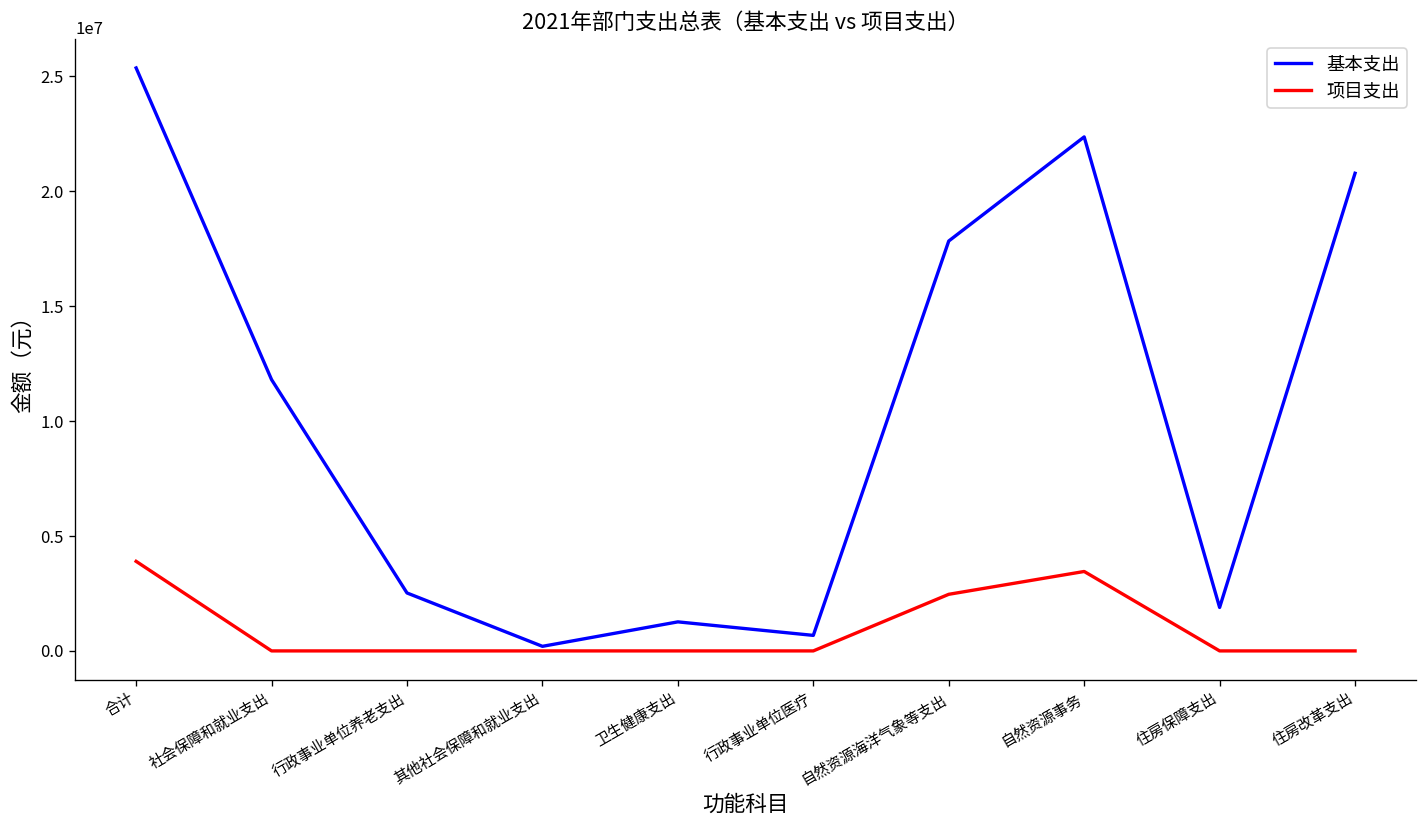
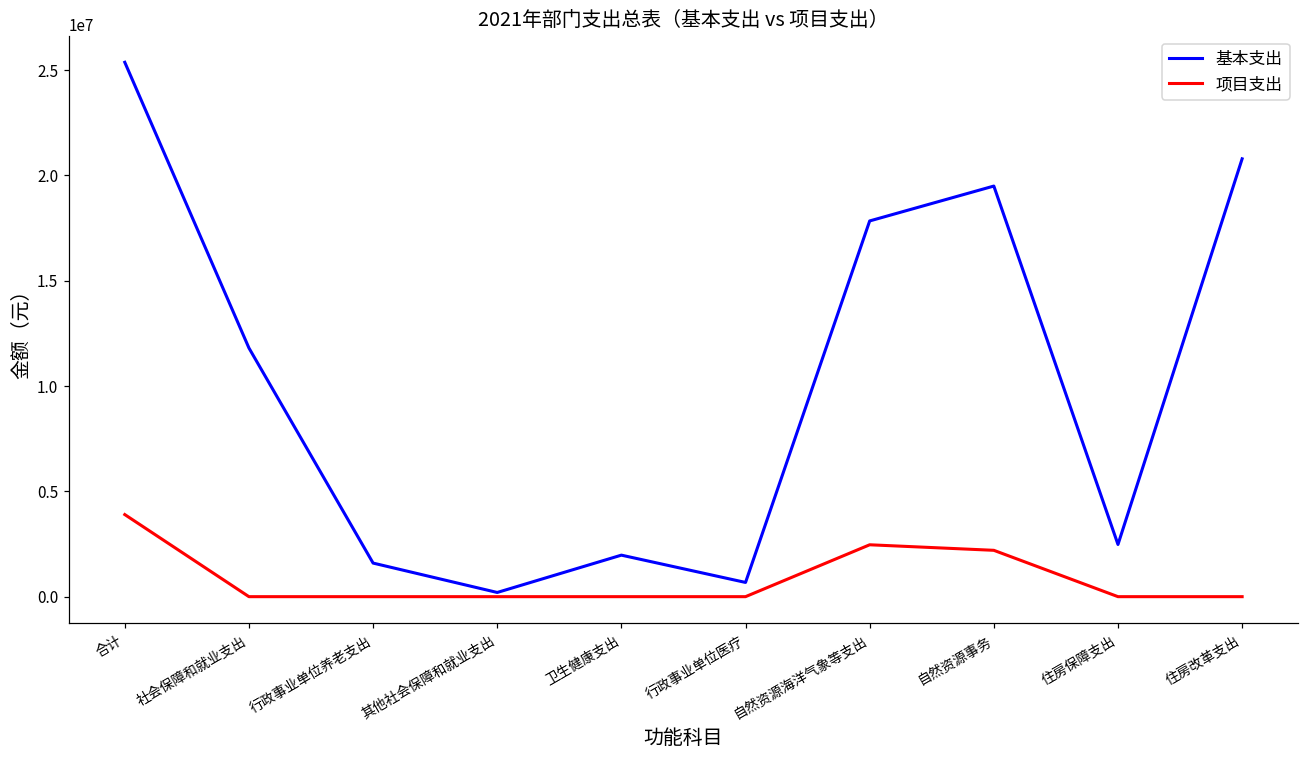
基本支出, 行政事业单位养老支出: 2500000 -> 1600000
基本支出, 卫生健康支出: 1300000 -> 2000000
基本支出, 自然资源事务: 22400000 -> 19500000
项目支出, 自然资源事务: 3500000 -> 2200000
基本支出, 住房保障支出: 1900000 -> 2500000
